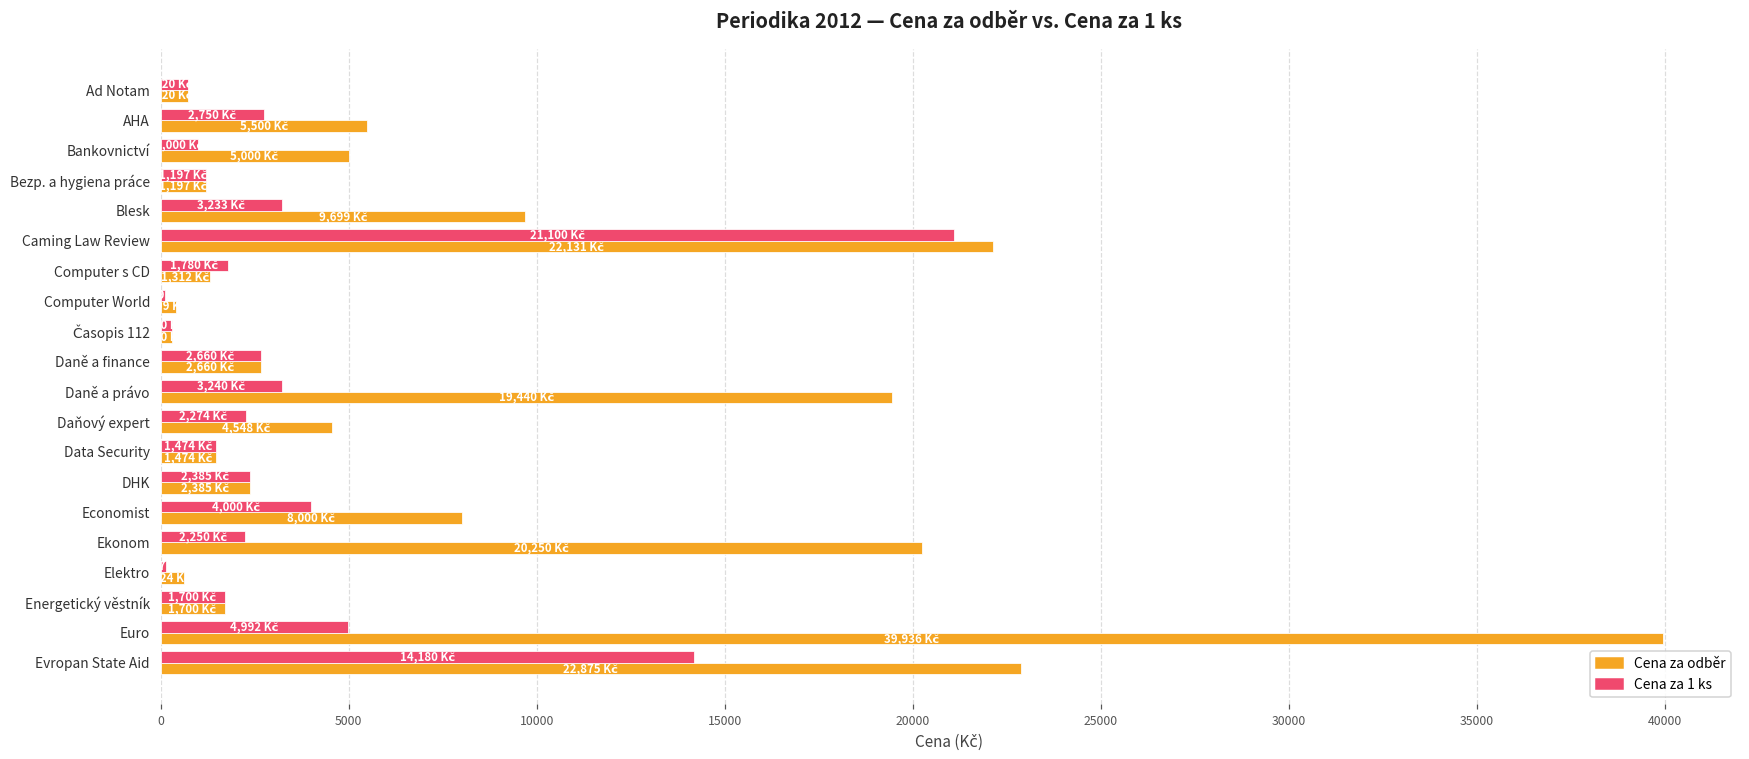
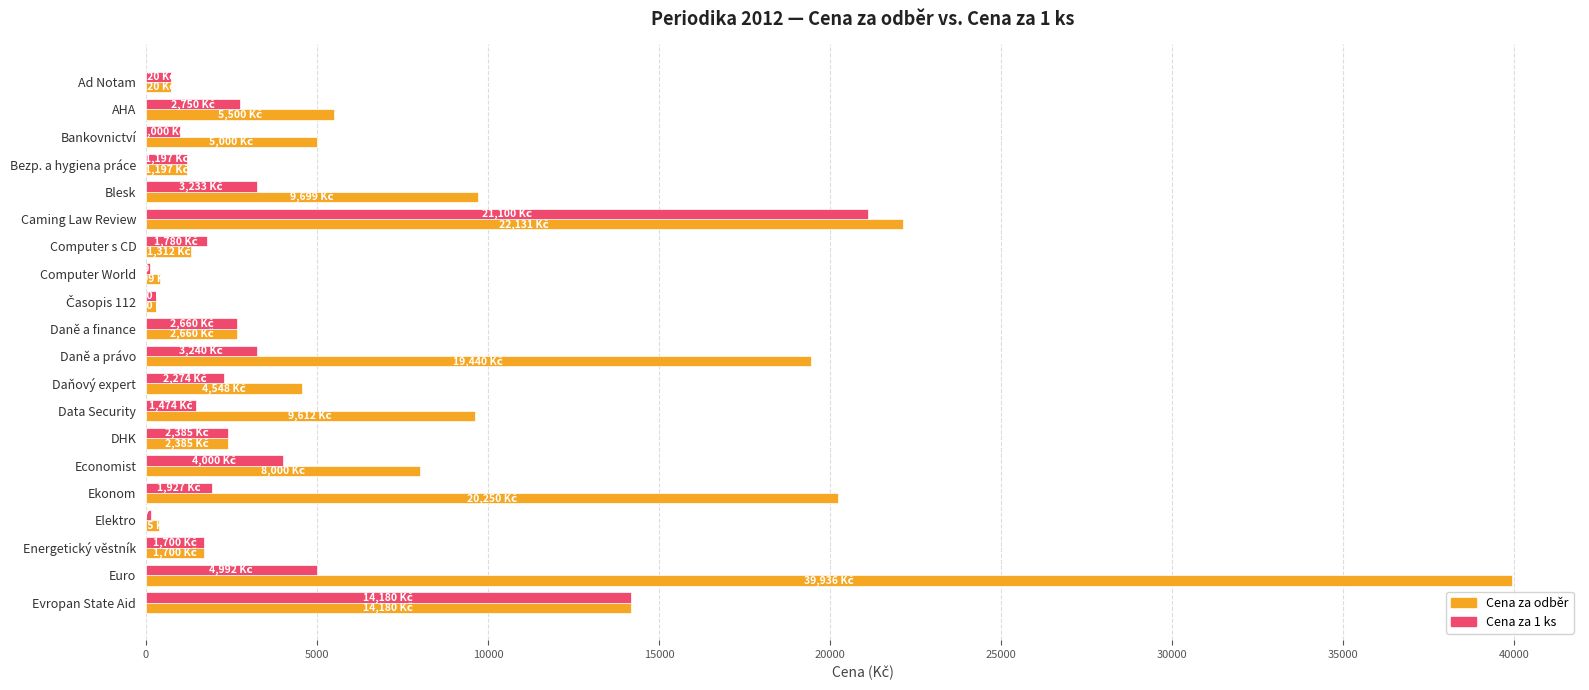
Cena za odběr, Data Security: 1,474 -> 9,612
Cena za 1 ks, Ekonom: 2,250 -> 1,927
Cena za odběr, Elektro: 600 -> 400
Cena za odběr, Evropan State Aid: 22,875 -> 14,180
